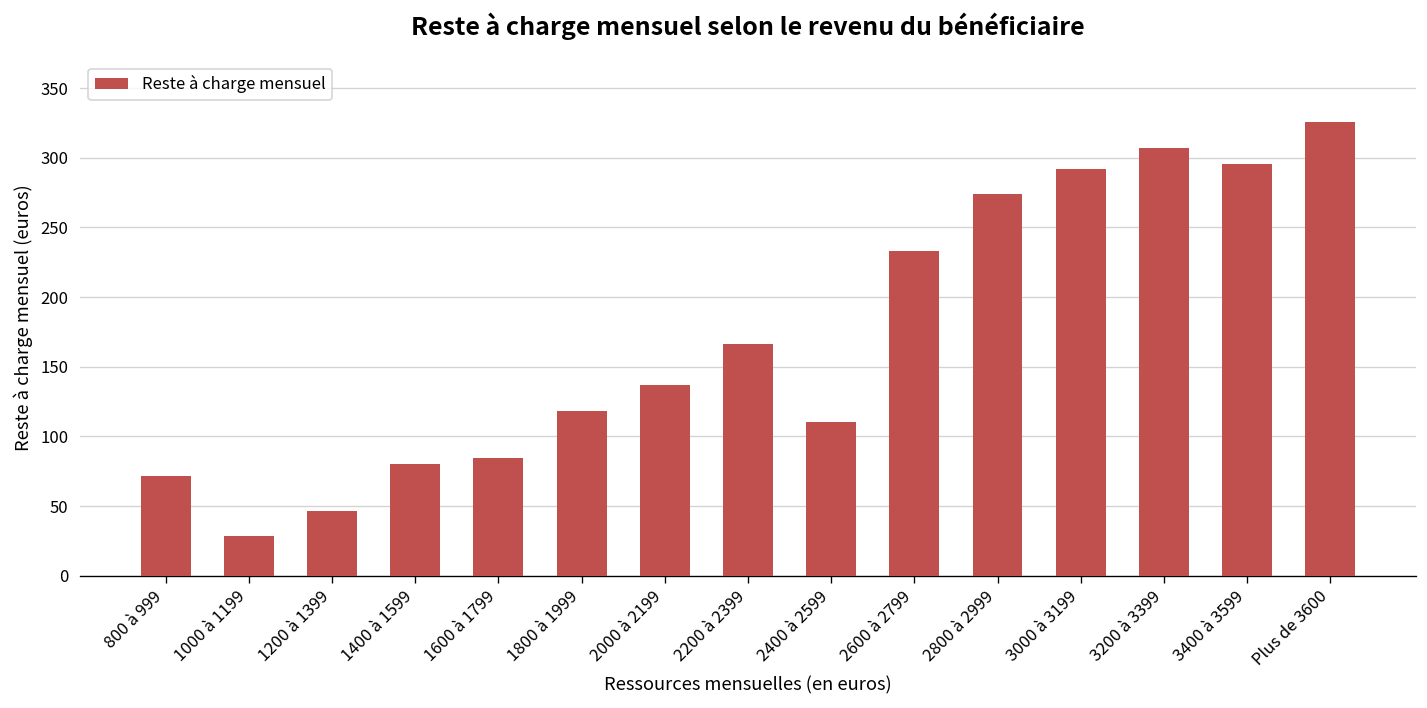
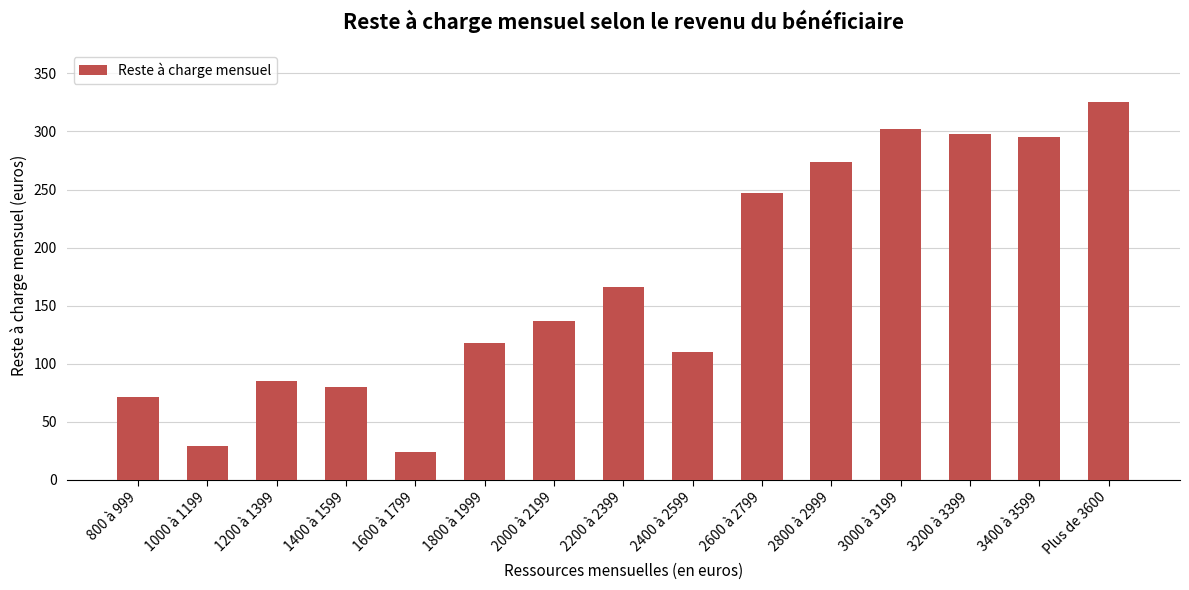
1200 à 1399: 47 -> 85
1600 à 1799: 85 -> 24
2600 à 2799: 233 -> 247
3000 à 3199: 292 -> 302
3200 à 3399: 307 -> 298
